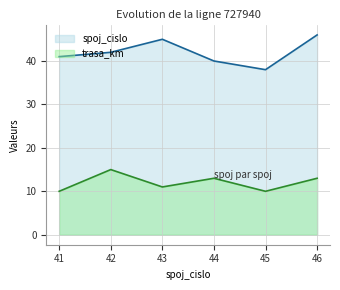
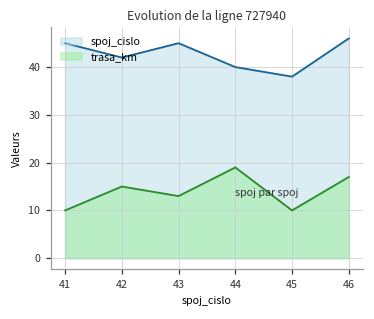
spoj_cislo, 41: 41 -> 45
trasa_km, 43: 11 -> 13
trasa_km, 44: 13 -> 19
trasa_km, 46: 13 -> 17
